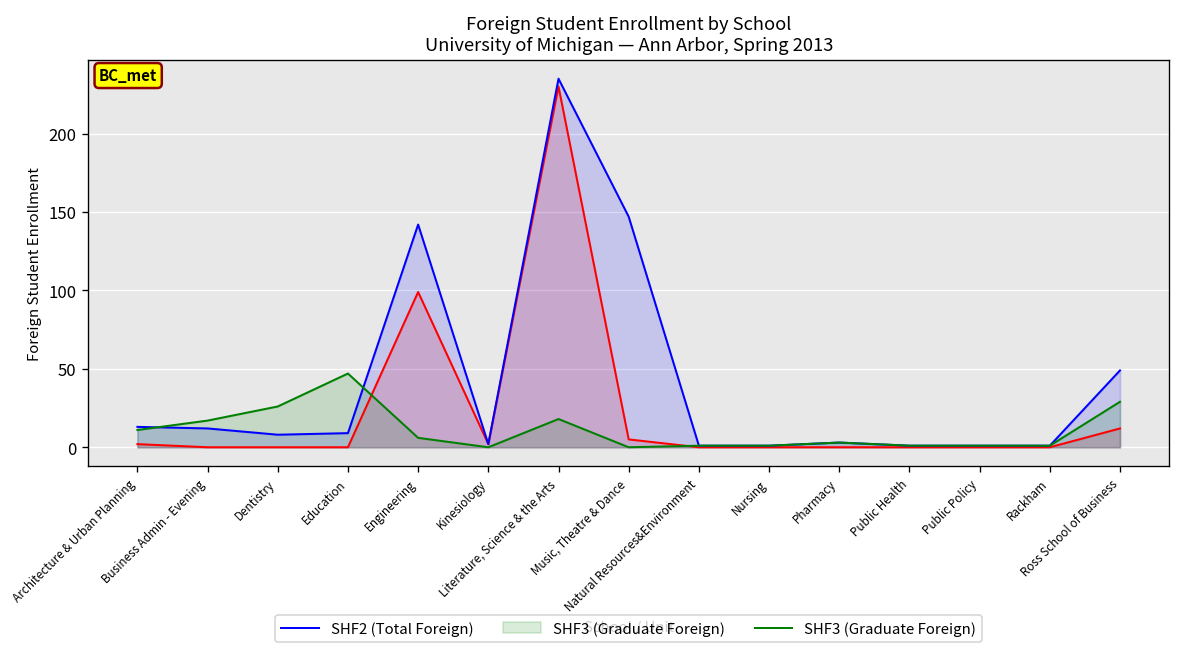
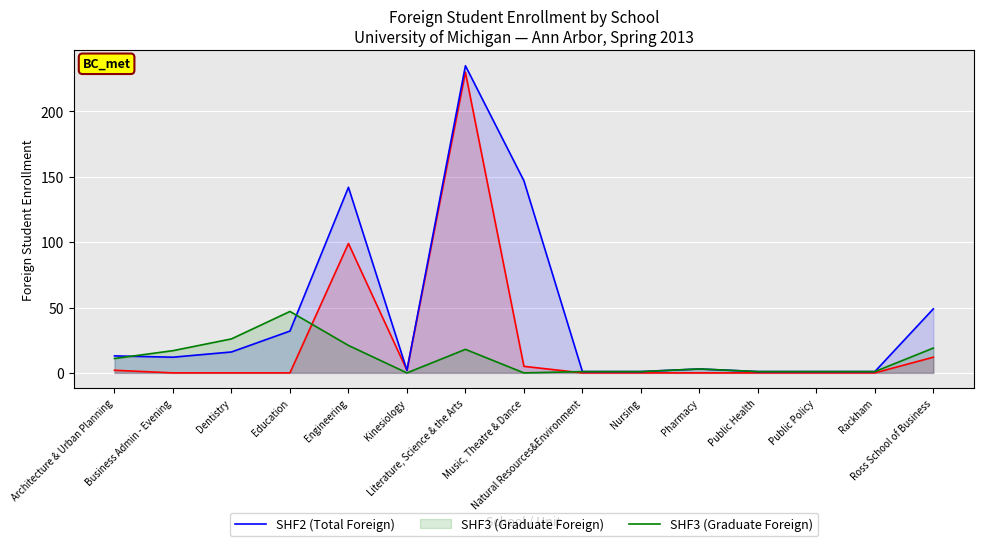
SHF2 (Total Foreign), Dentistry: 8 -> 16
SHF2 (Total Foreign), Education: 9 -> 32
SHF3 (Graduate Foreign), Engineering: 6 -> 21
SHF3 (Graduate Foreign), Ross School of Business: 29 -> 19
